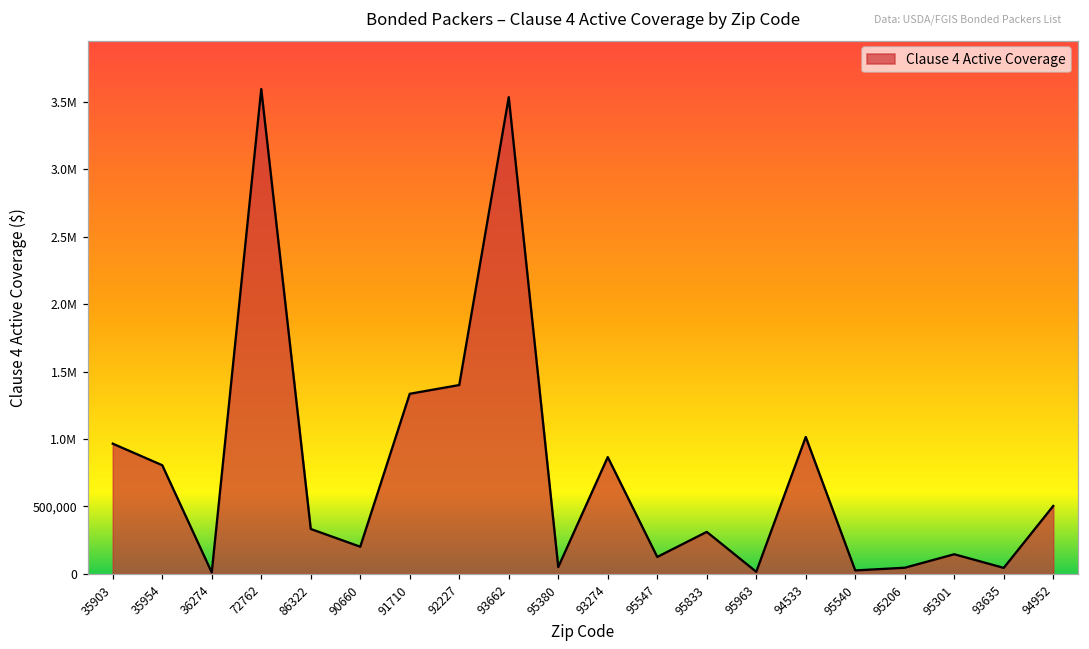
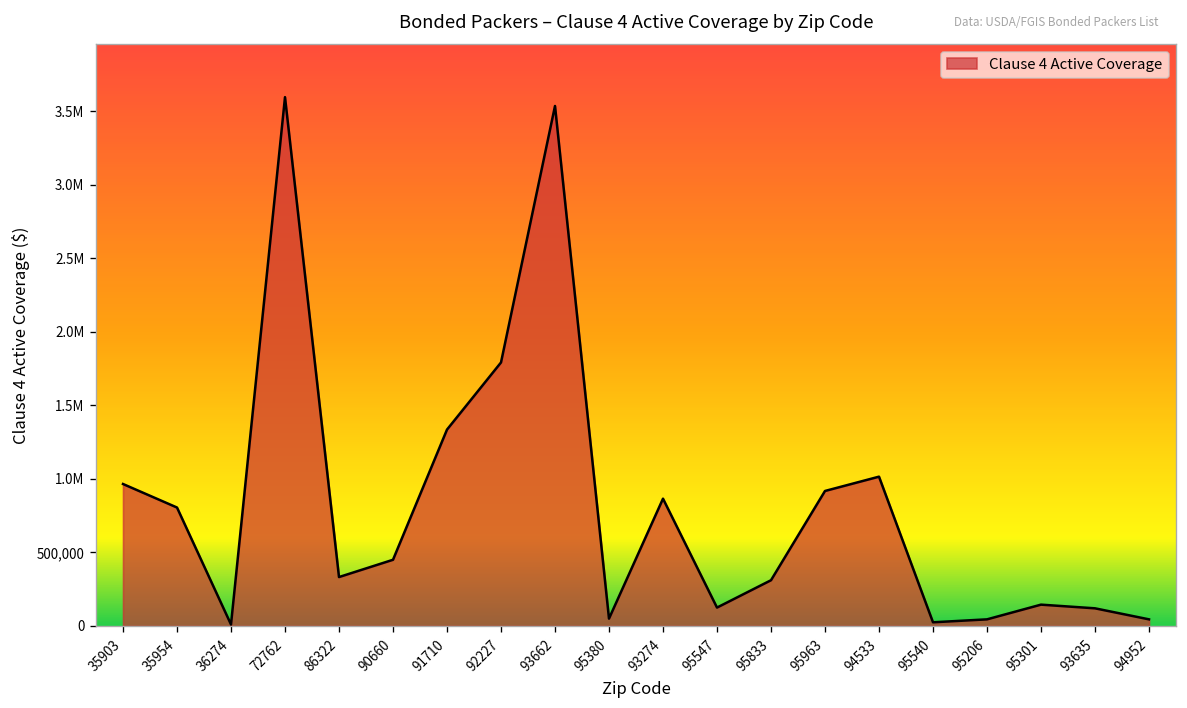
90660: 200,000 -> 450,000
92227: 1,400,000 -> 1,790,000
95963: 20,000 -> 920,000
93635: 40,000 -> 120,000
94952: 500,000 -> 50,000
